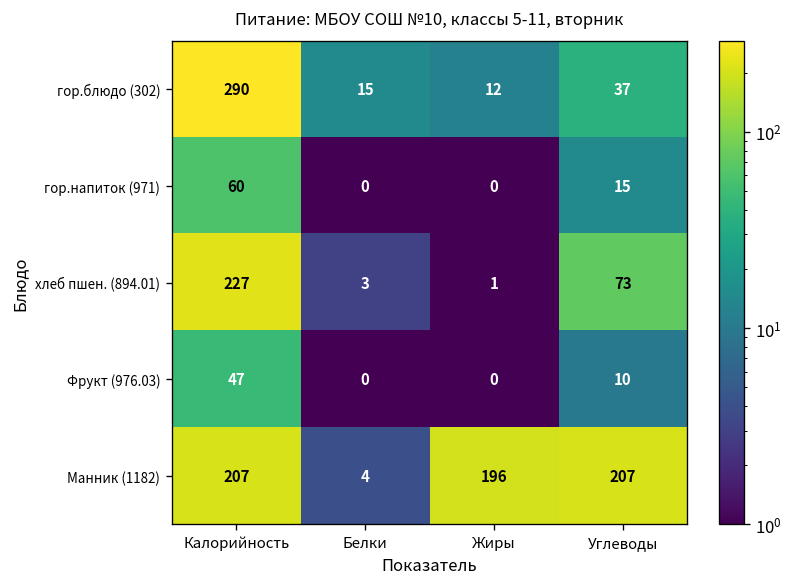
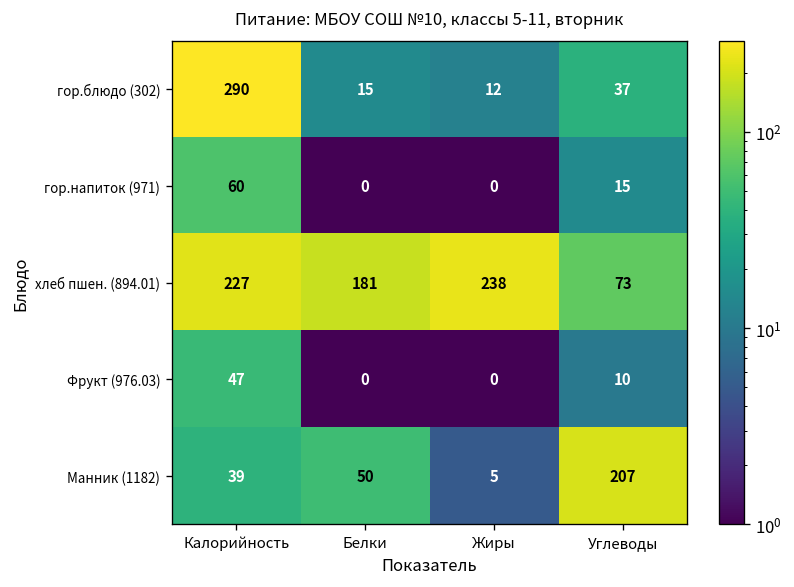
хлеб пшен. (894.01), Белки: 3 -> 181
хлеб пшен. (894.01), Жиры: 1 -> 238
Манник (1182), Калорийность: 207 -> 39
Манник (1182), Белки: 4 -> 50
Манник (1182), Жиры: 196 -> 5
